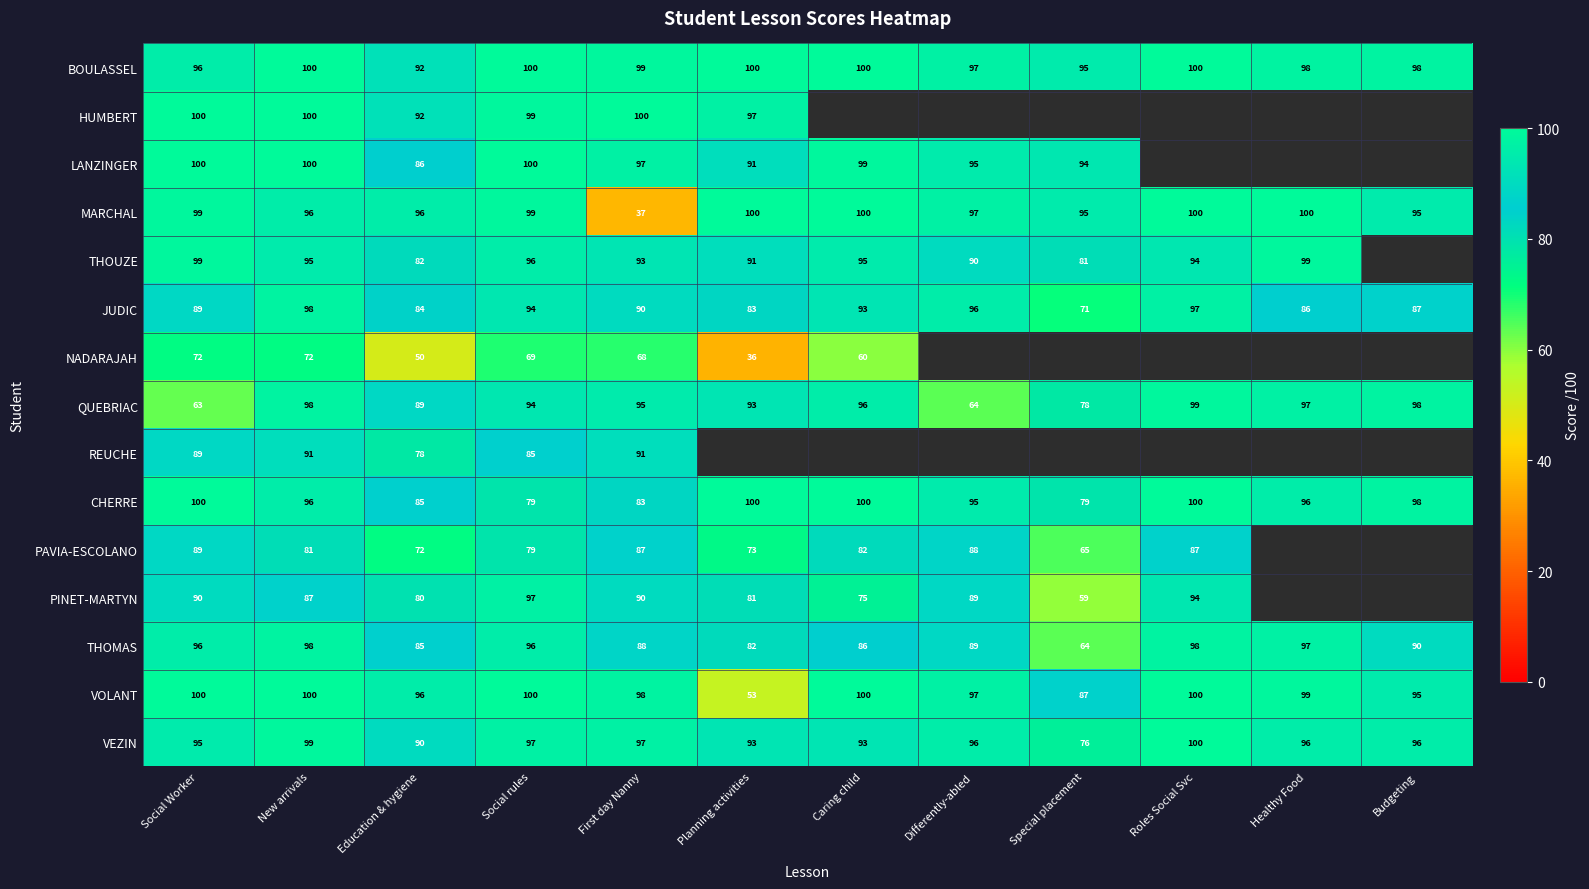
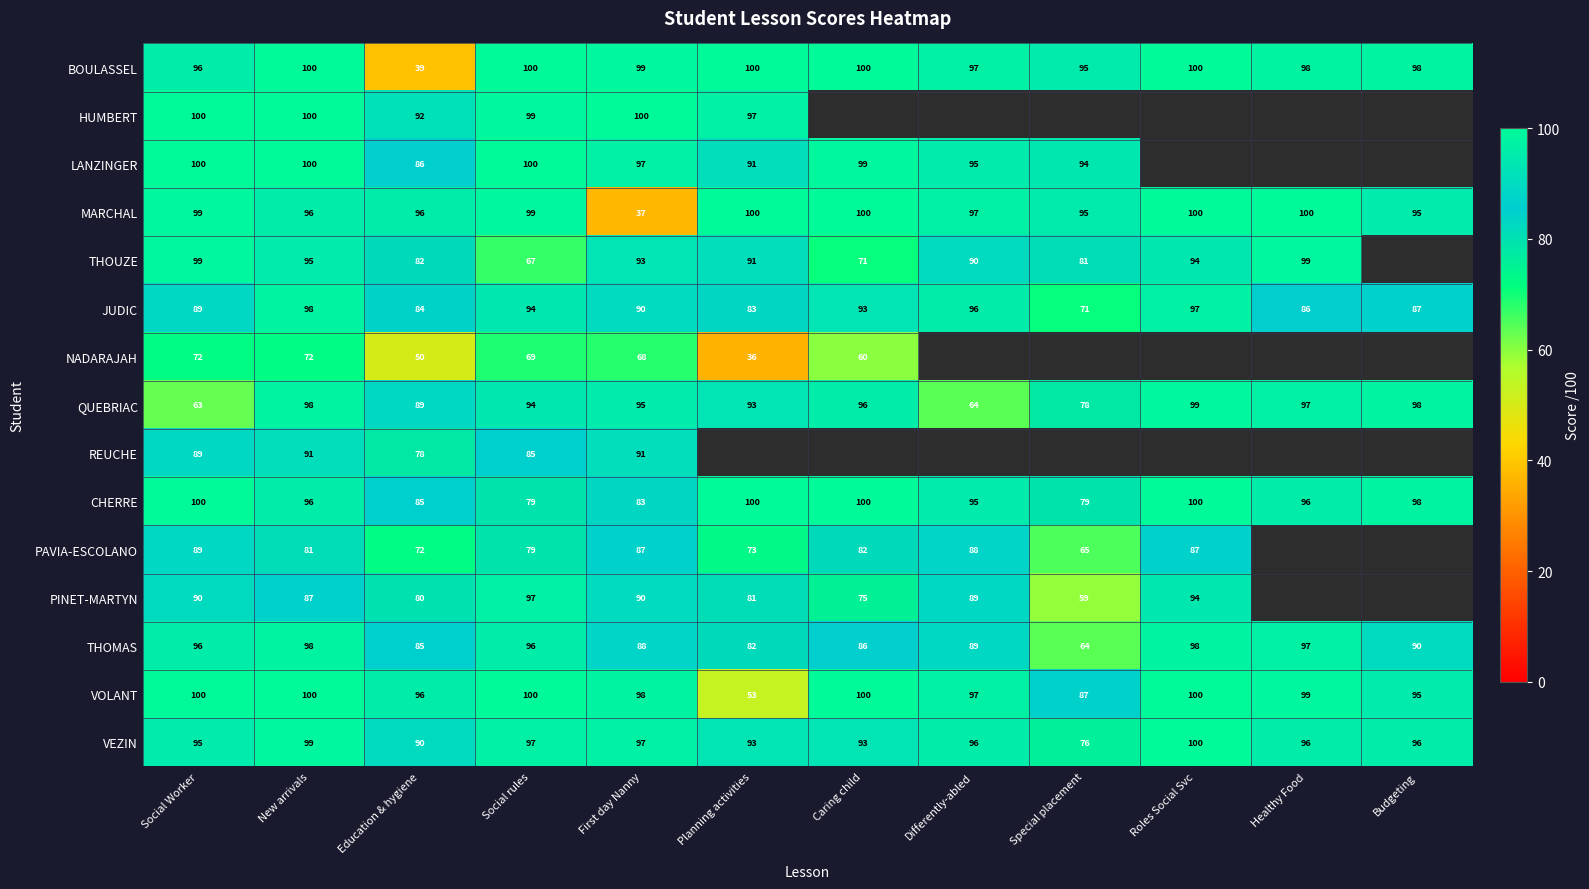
BOULASSEL, Education & hygiene: 92 -> 39
THOUZE, Social rules: 96 -> 67
THOUZE, Caring child: 95 -> 71
